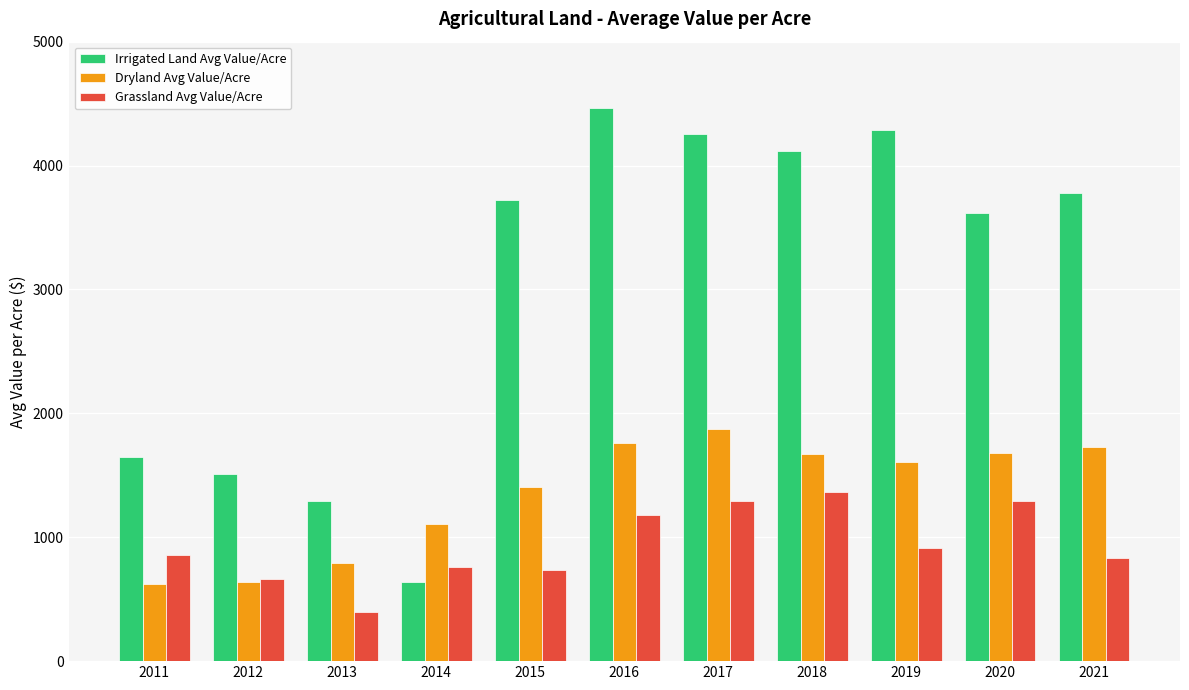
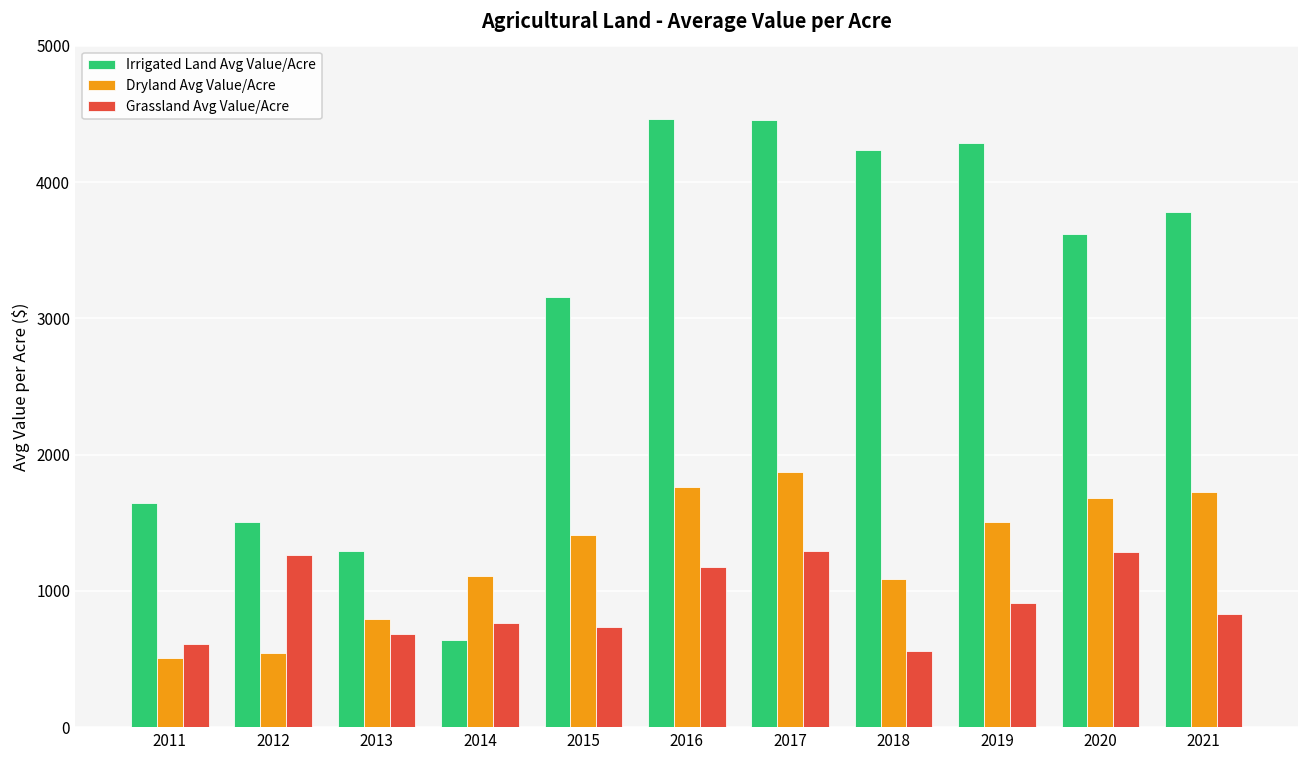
Dryland Avg Value/Acre, 2011: 620 -> 510
Grassland Avg Value/Acre, 2011: 860 -> 610
Dryland Avg Value/Acre, 2012: 640 -> 550
Grassland Avg Value/Acre, 2012: 660 -> 1270
Grassland Avg Value/Acre, 2013: 390 -> 690
Irrigated Land Avg Value/Acre, 2015: 3720 -> 3160
Irrigated Land Avg Value/Acre, 2017: 4250 -> 4460
Irrigated Land Avg Value/Acre, 2018: 4120 -> 4240
Dryland Avg Value/Acre, 2018: 1680 -> 1090
Grassland Avg Value/Acre, 2018: 1370 -> 560
Dryland Avg Value/Acre, 2019: 1600 -> 1510
